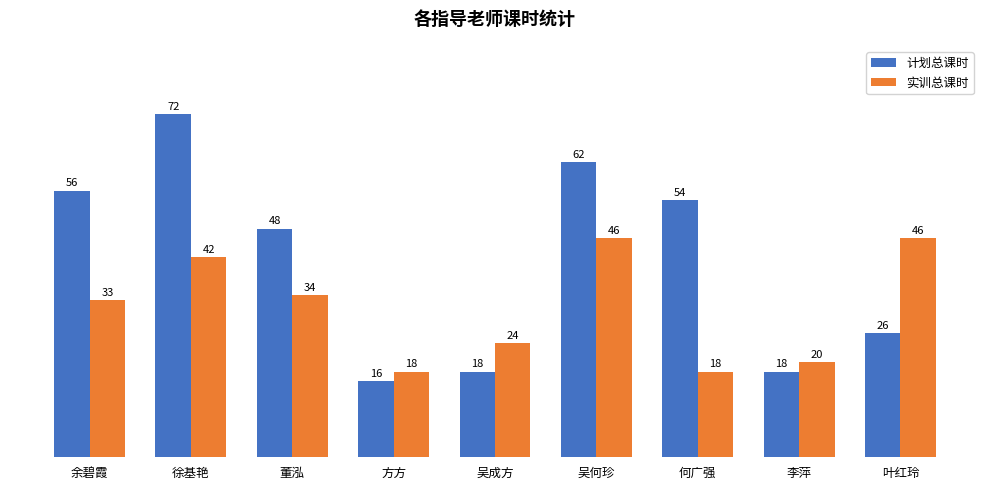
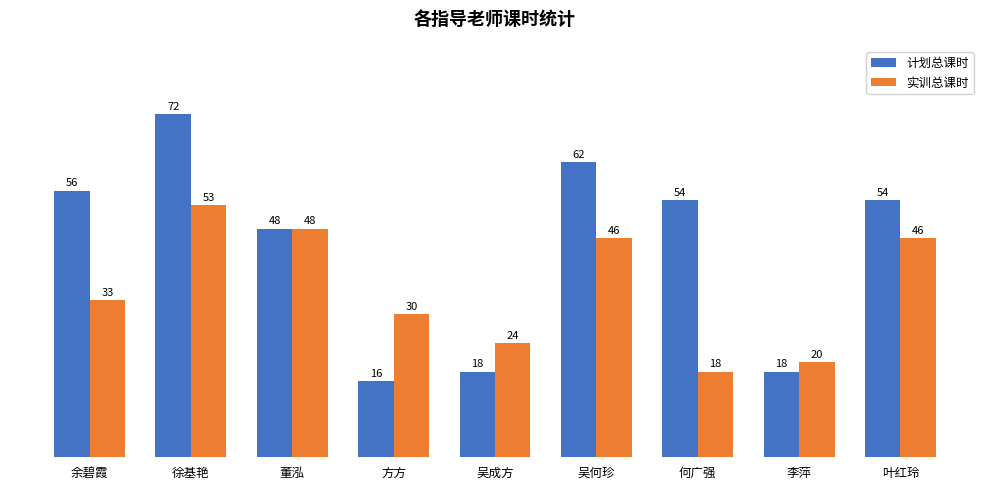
实训总课时, 徐基艳: 42 -> 53
实训总课时, 董泓: 34 -> 48
实训总课时, 方方: 18 -> 30
计划总课时, 叶红玲: 26 -> 54
